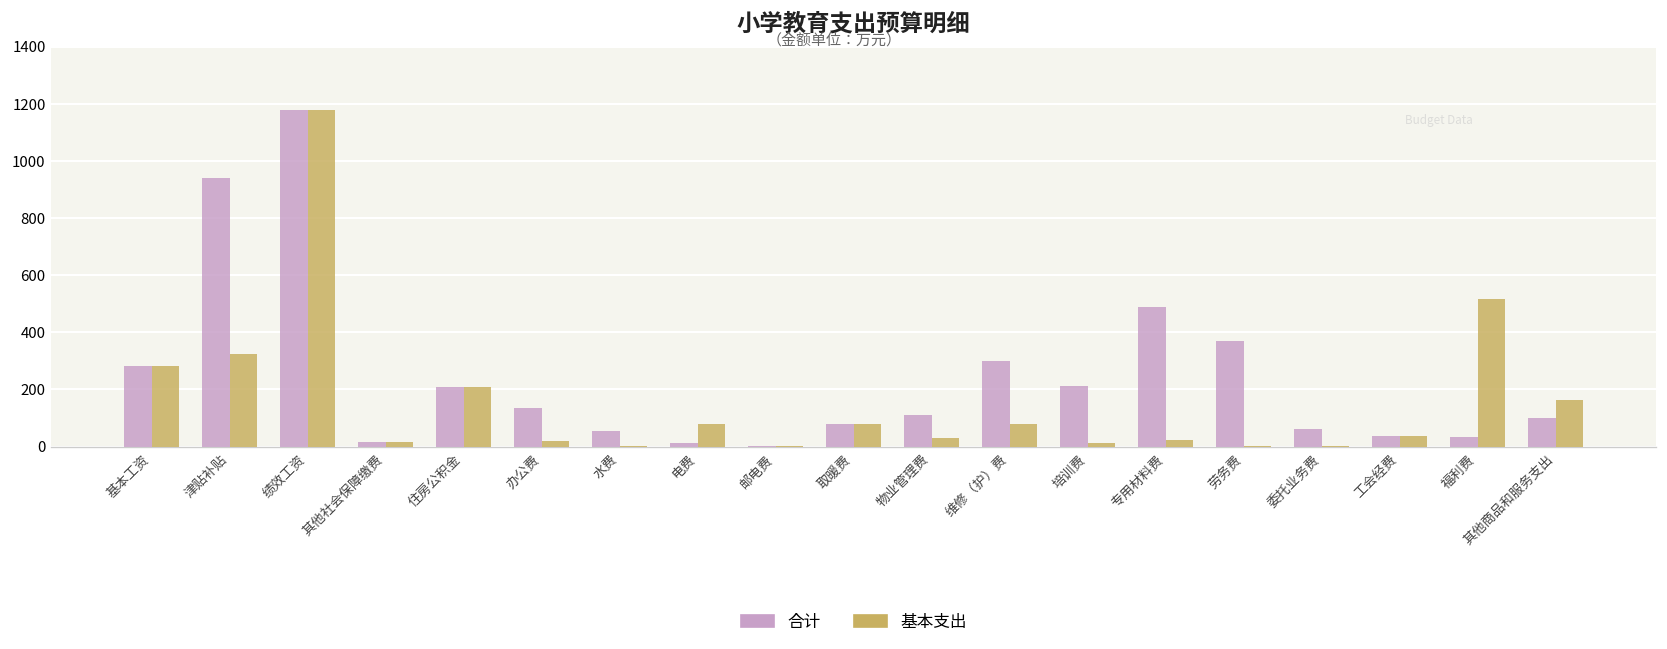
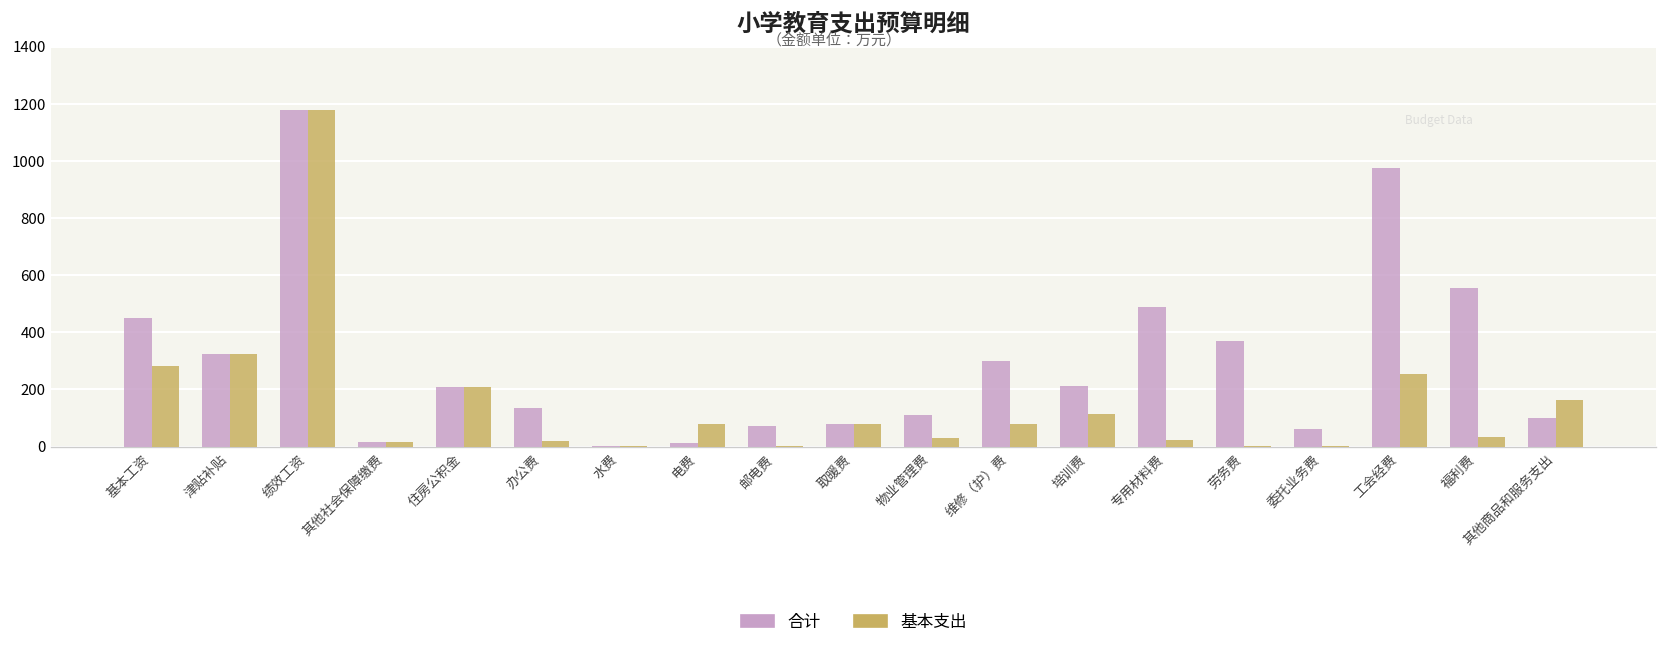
合计, 基本工资: 280 -> 450
合计, 津贴补贴: 940 -> 320
合计, 水费: 60 -> 0
合计, 邮电费: 0 -> 70
基本支出, 培训费: 10 -> 110
合计, 工会经费: 40 -> 980
基本支出, 工会经费: 40 -> 250
合计, 福利费: 30 -> 550
基本支出, 福利费: 520 -> 30
